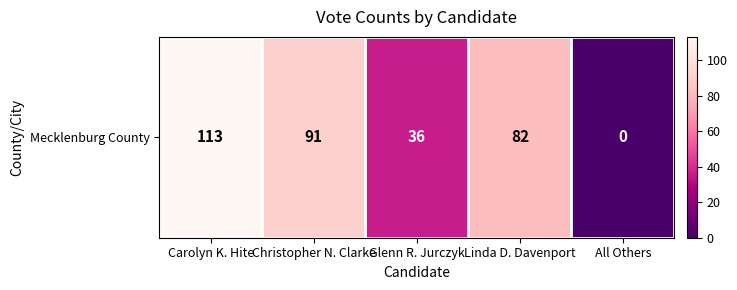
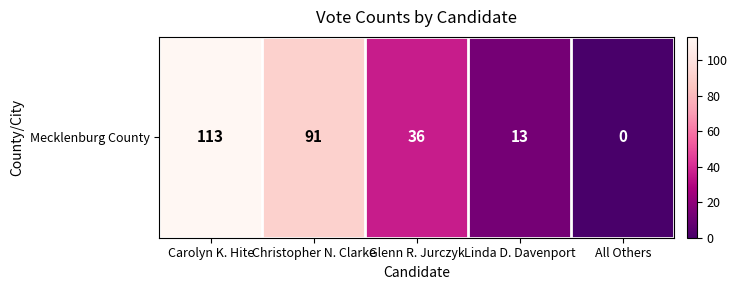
Mecklenburg County, Linda D. Davenport: 82 -> 13
